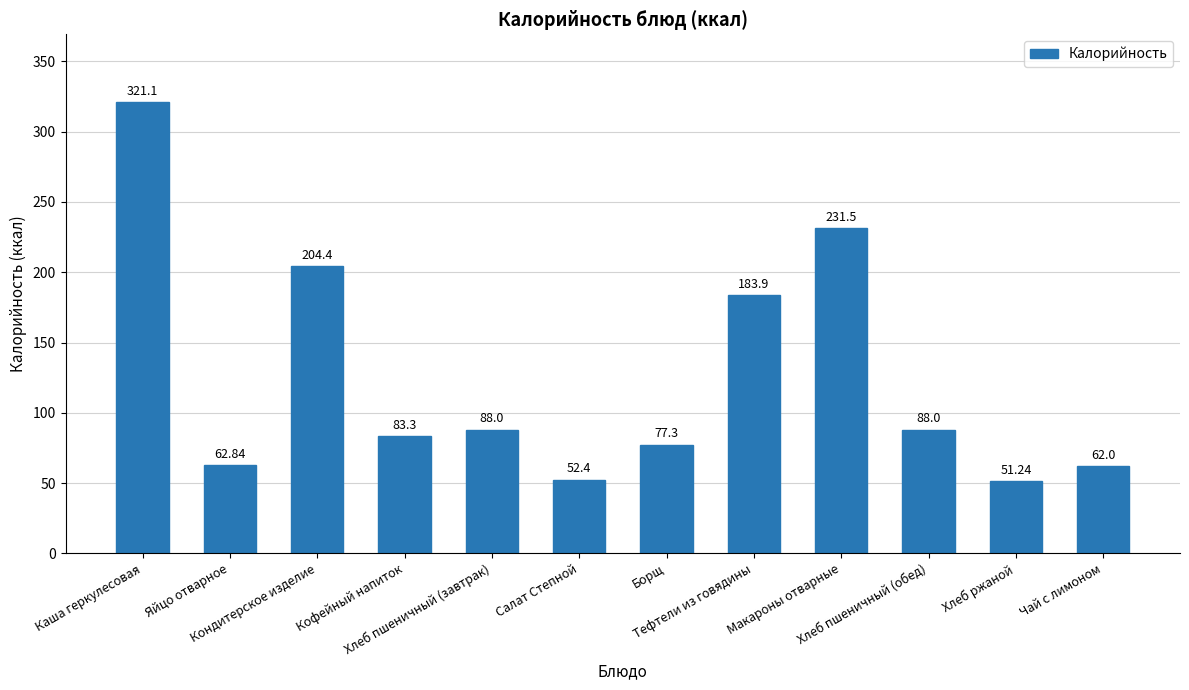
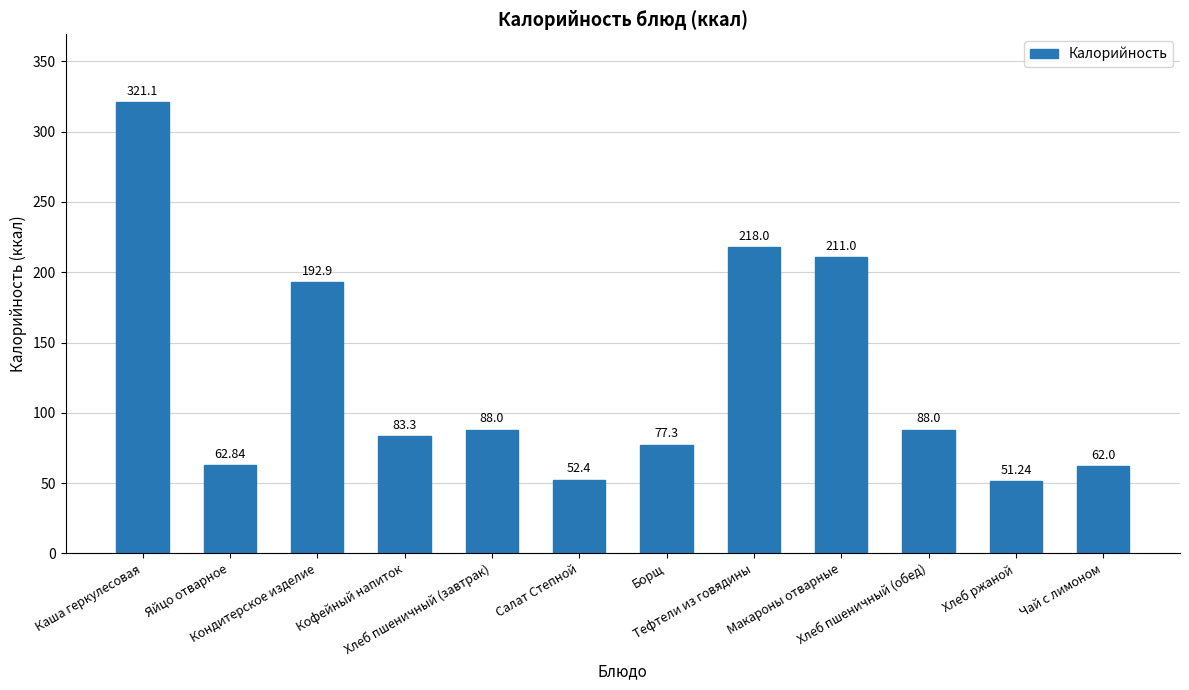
Кондитерское изделие: 204.4 -> 192.9
Тефтели из говядины: 183.9 -> 218.0
Макароны отварные: 231.5 -> 211.0
